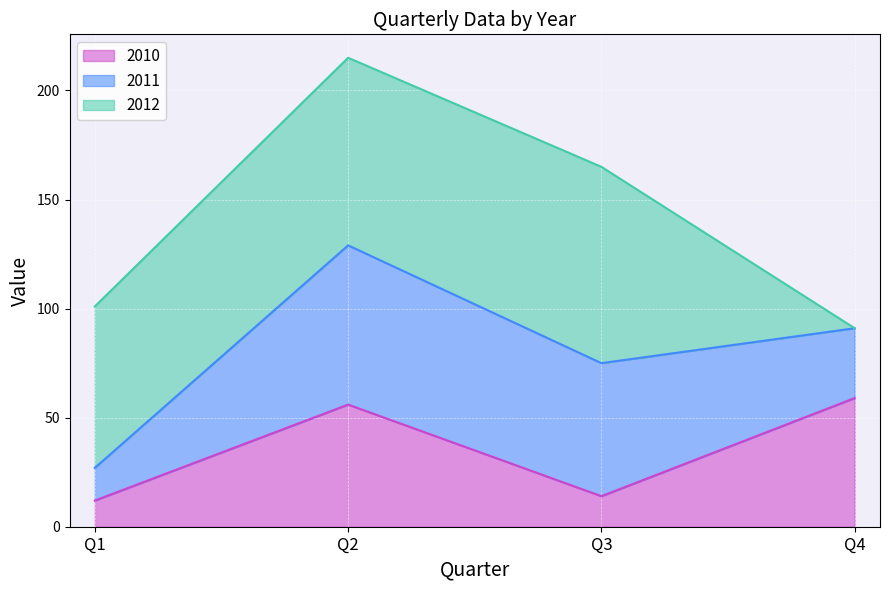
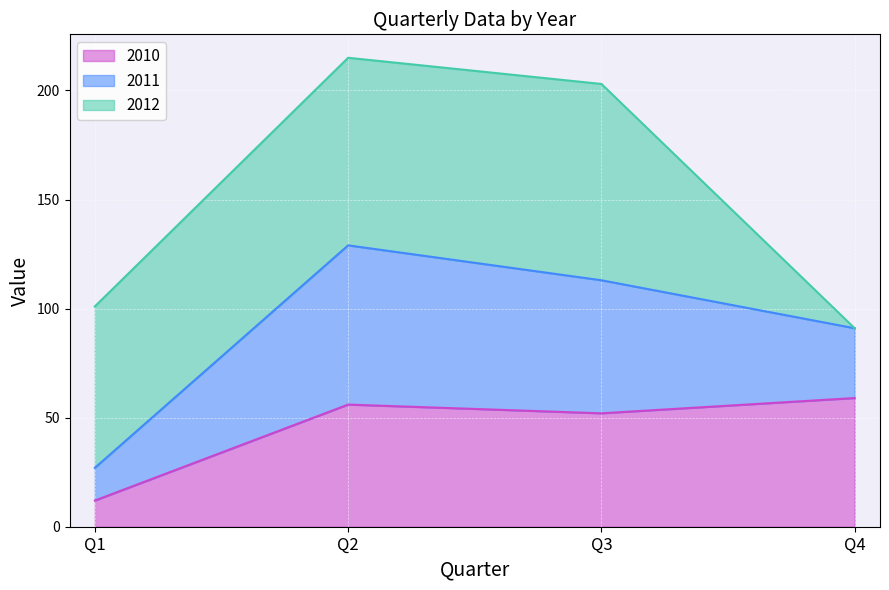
2010, Q3: 14 -> 52
